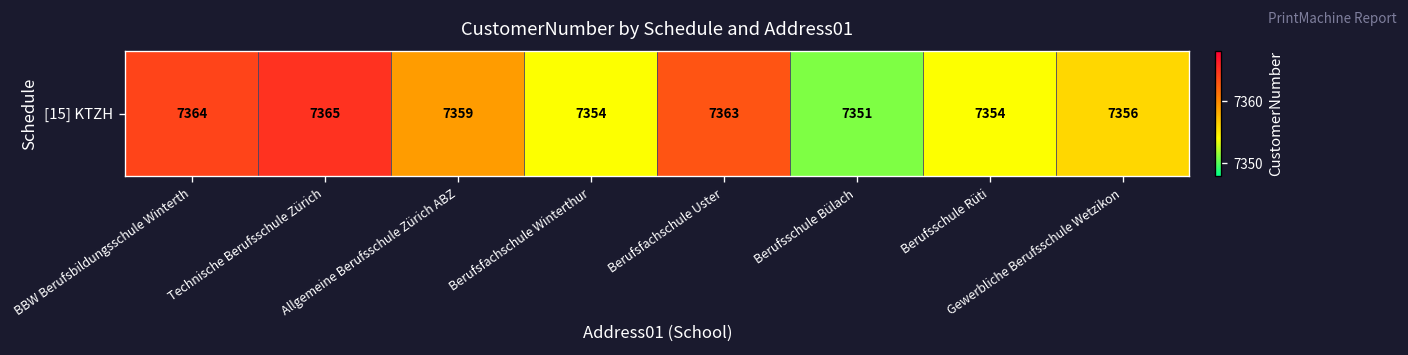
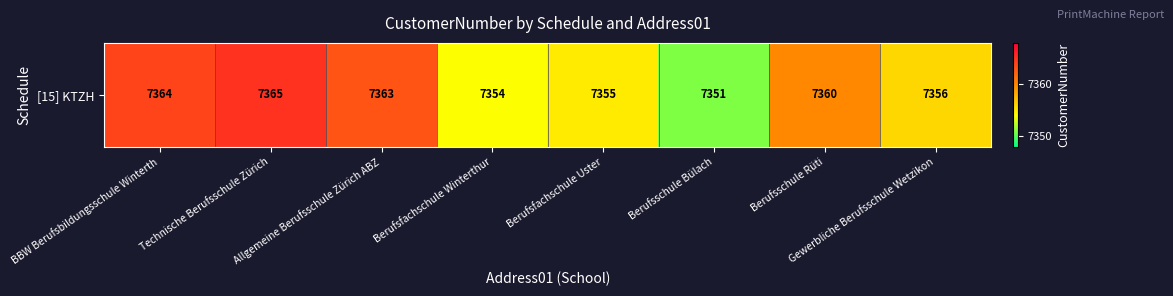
[15] KTZH, Allgemeine Berufsschule Zürich ABZ: 7359 -> 7363
[15] KTZH, Berufsfachschule Uster: 7363 -> 7355
[15] KTZH, Berufsschule Rüti: 7354 -> 7360
